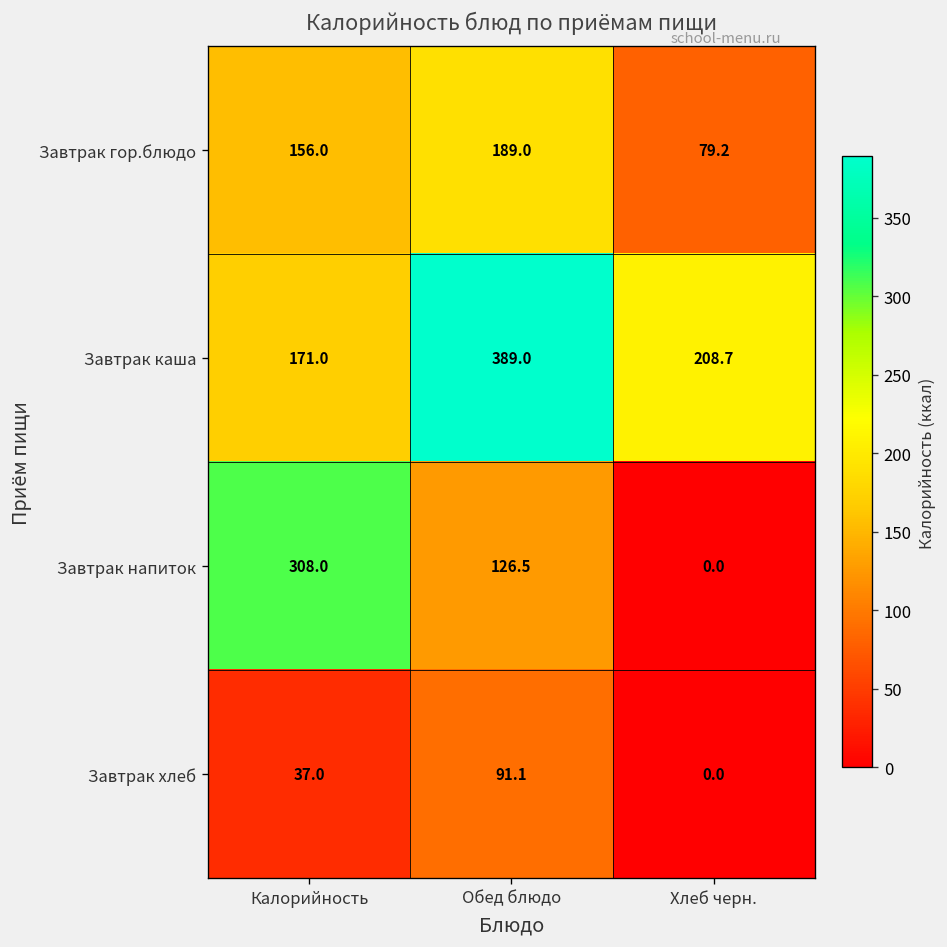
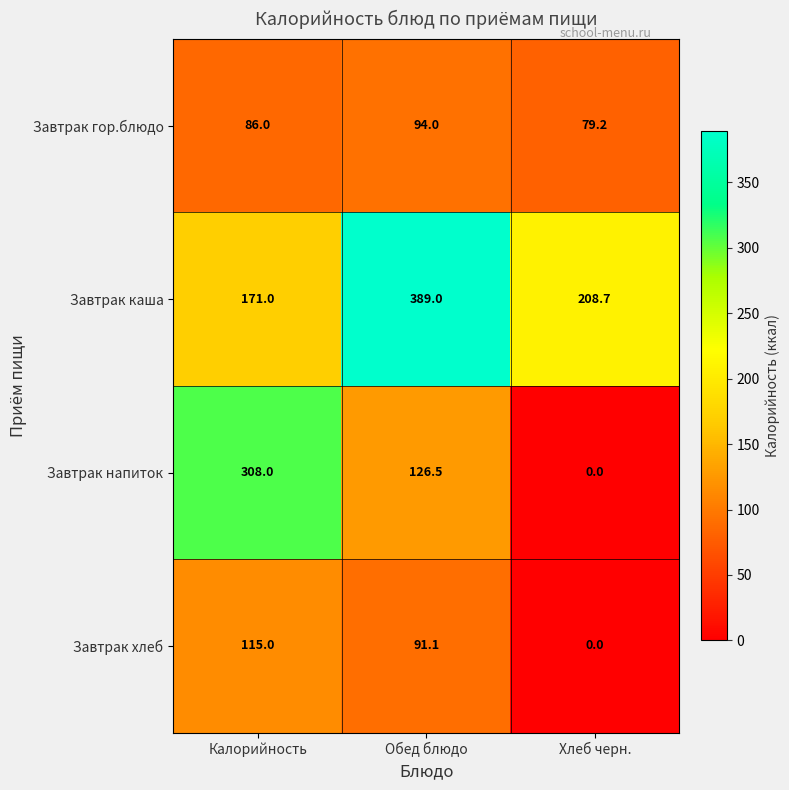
Завтрак гор.блюдо, Калорийность: 156.0 -> 86.0
Завтрак гор.блюдо, Обед блюдо: 189.0 -> 94.0
Завтрак хлеб, Калорийность: 37.0 -> 115.0
